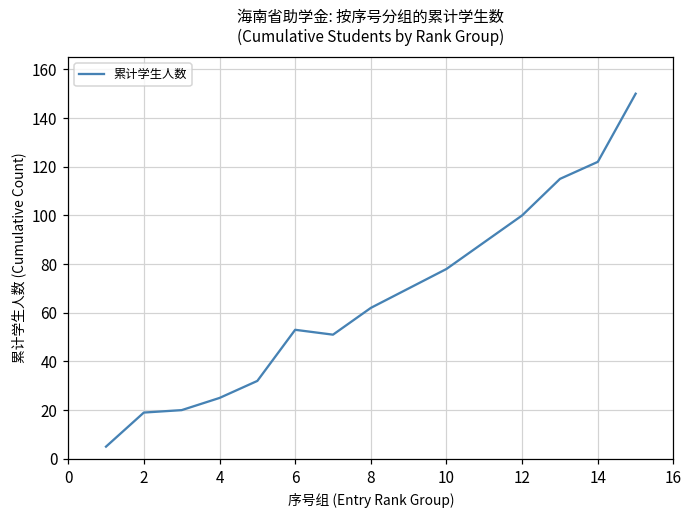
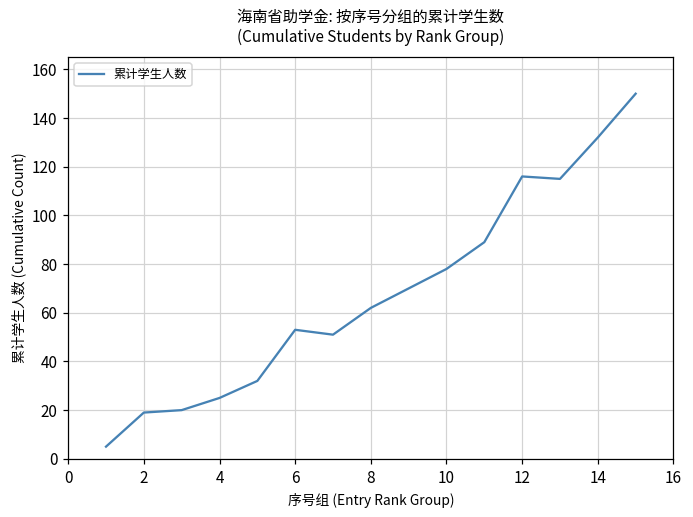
12: 100 -> 116
14: 122 -> 132
